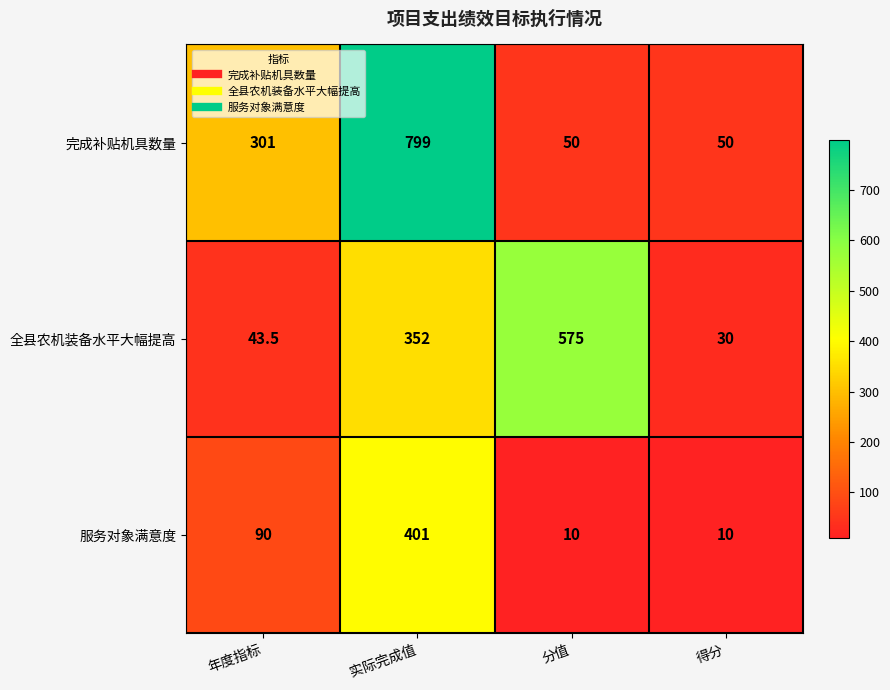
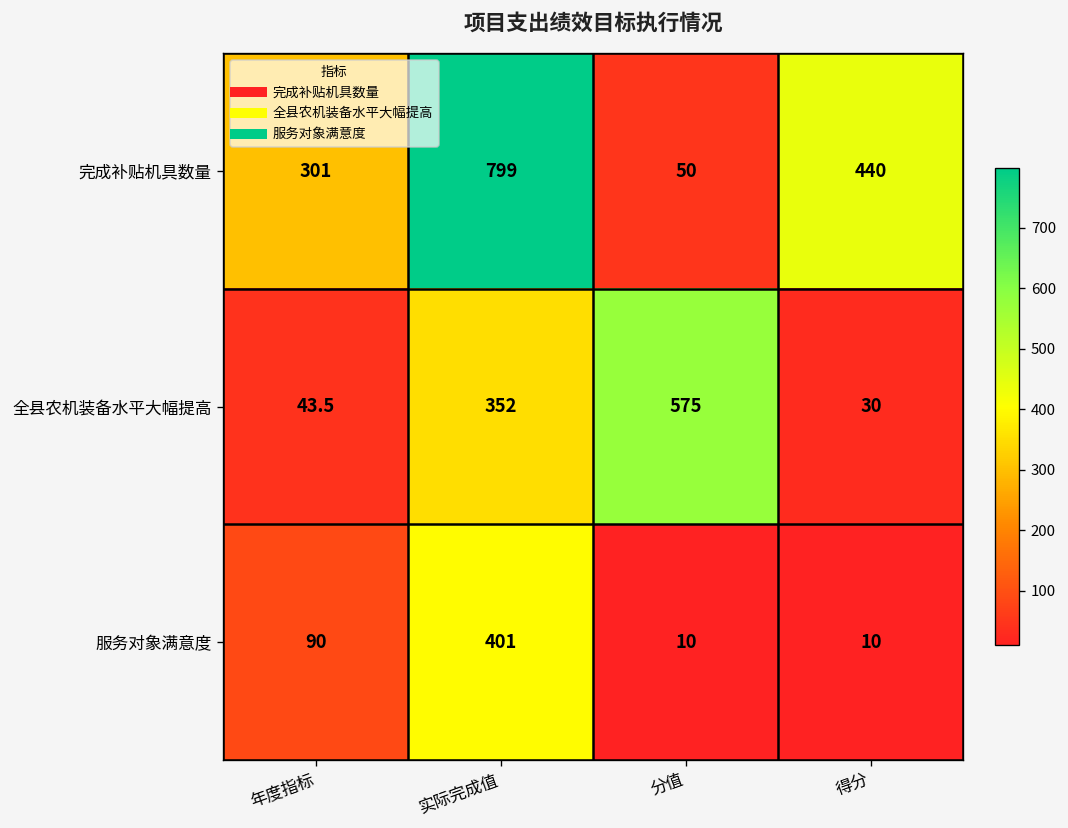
完成补贴机具数量, 得分: 50 -> 440
